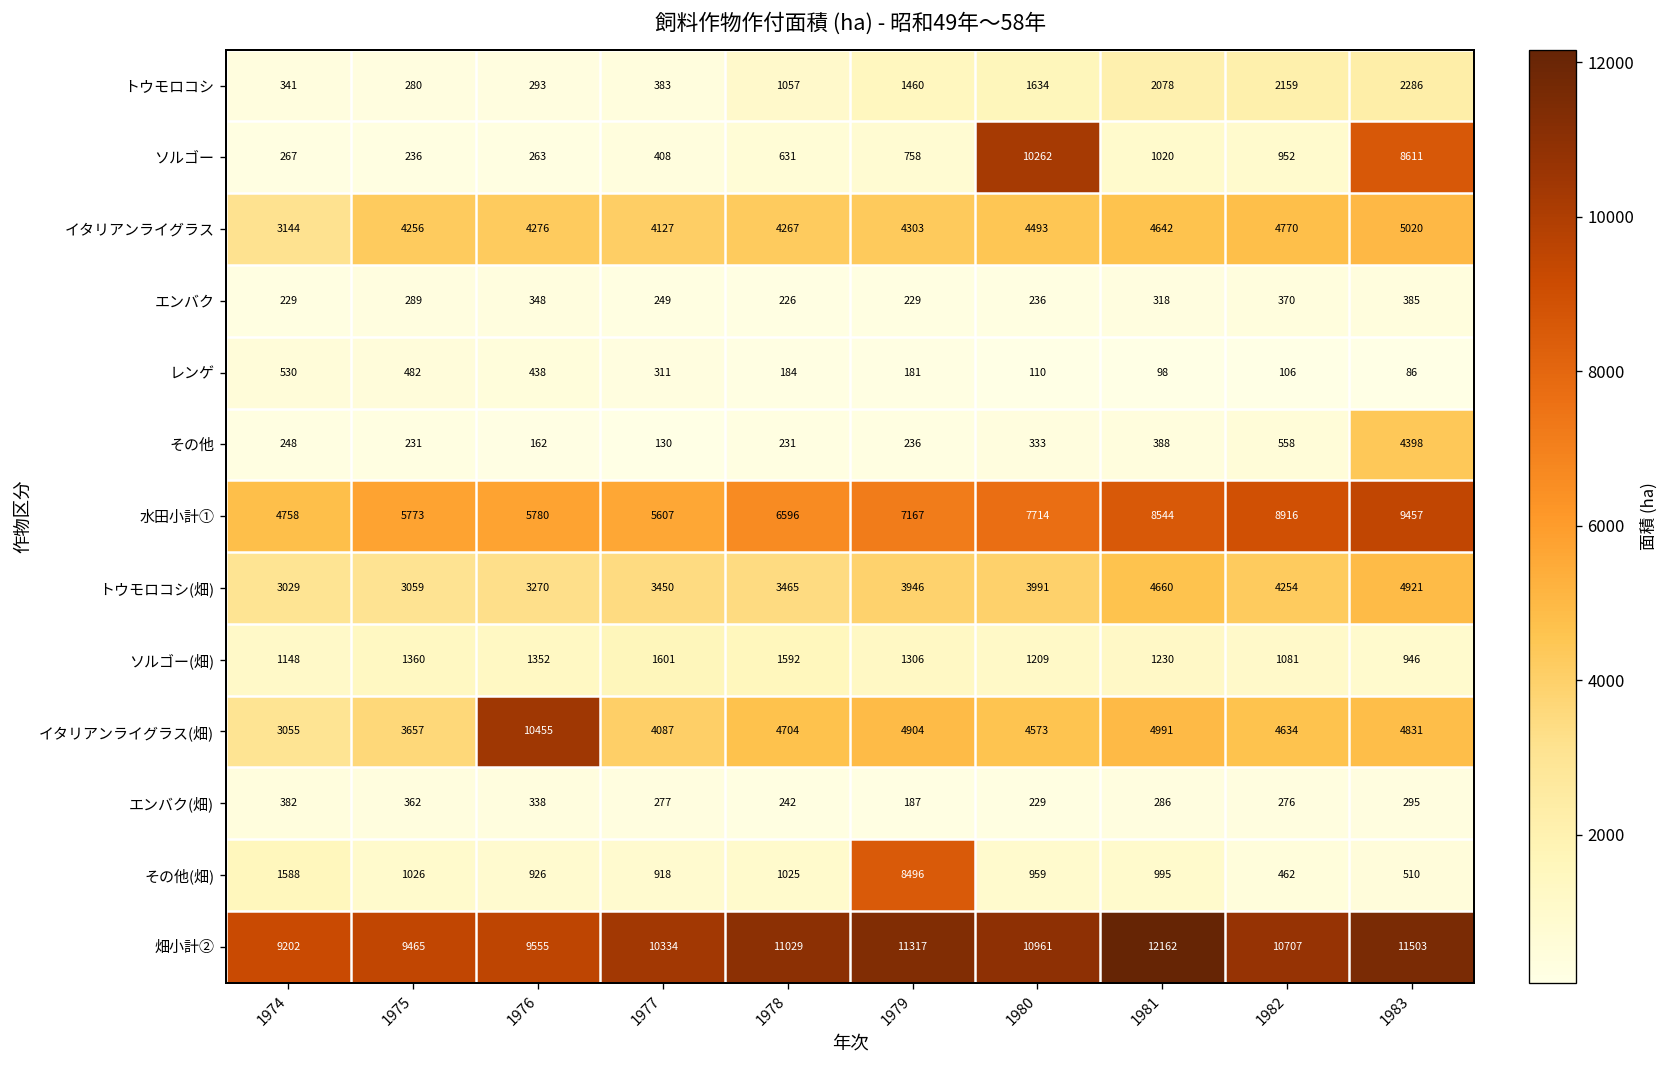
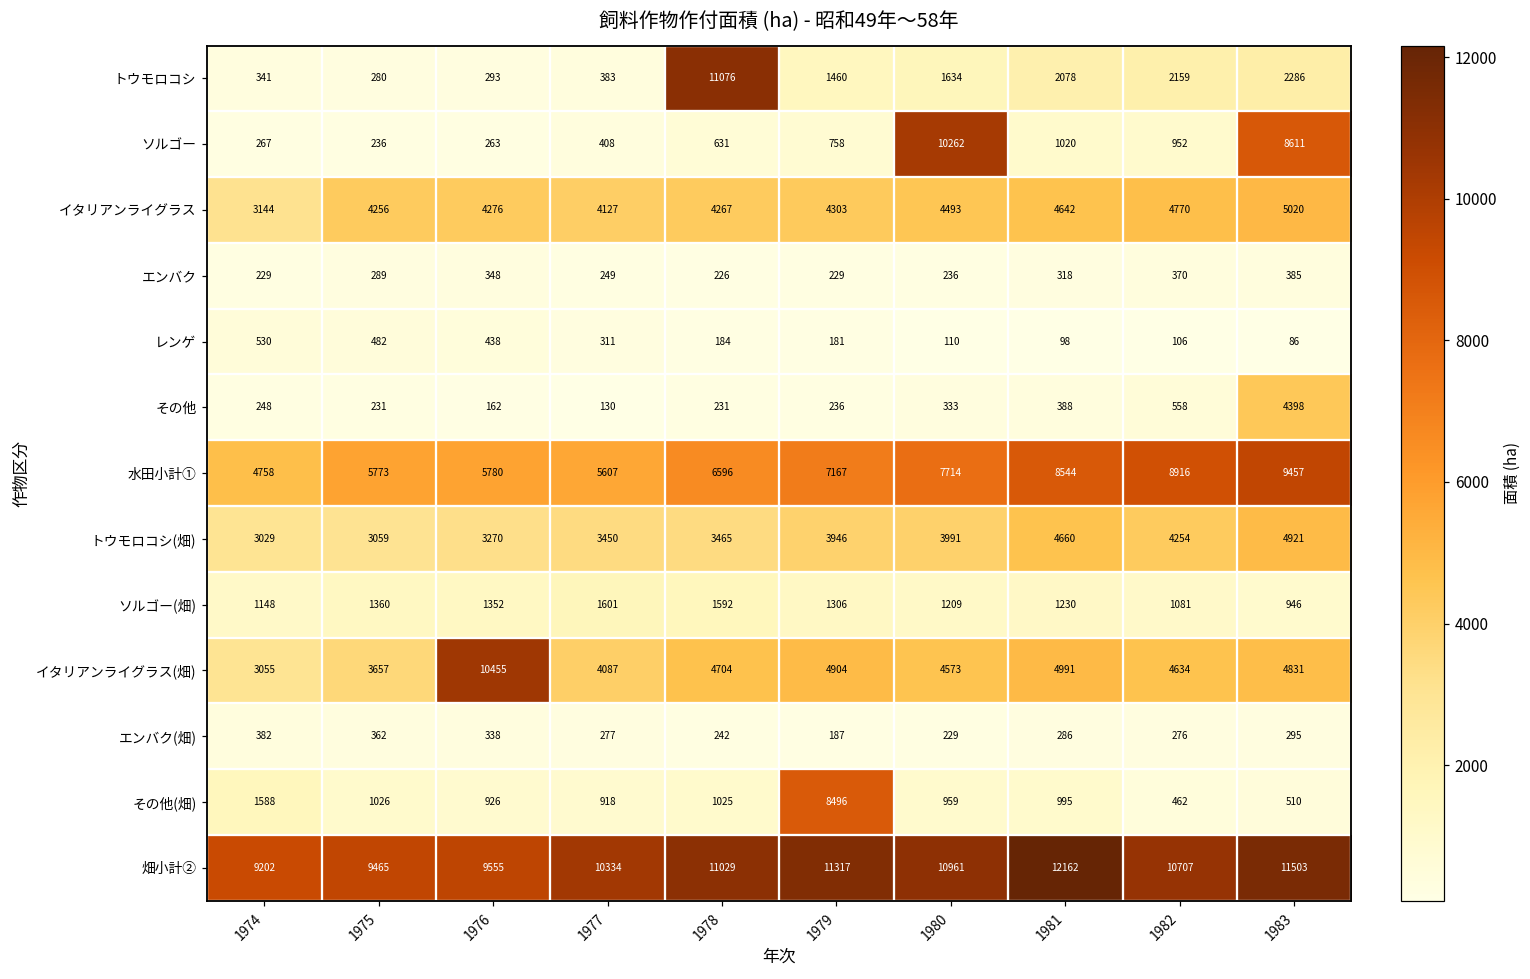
トウモロコシ, 1978: 1057 -> 11076
